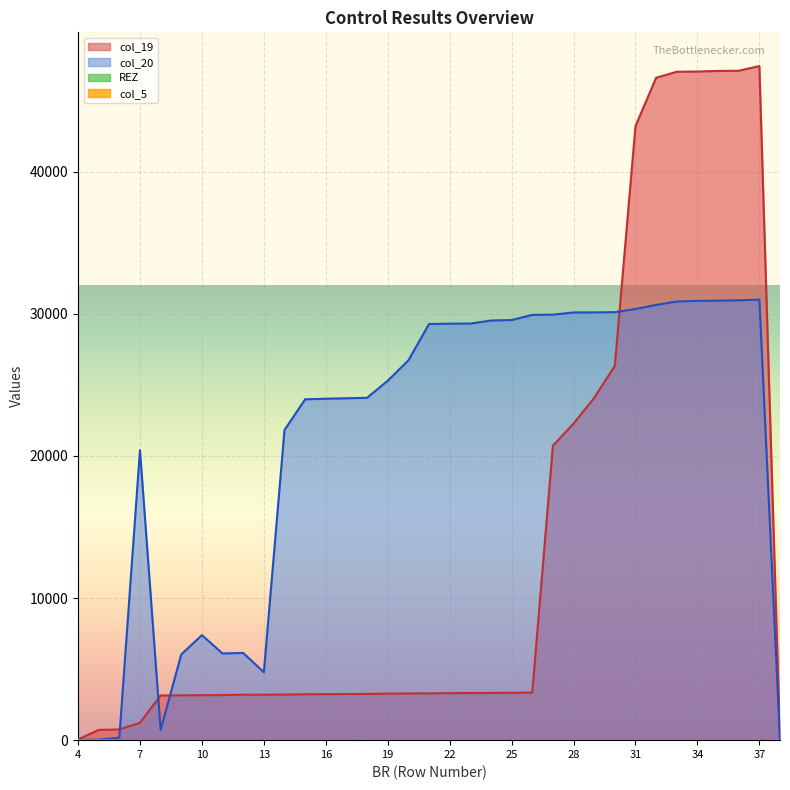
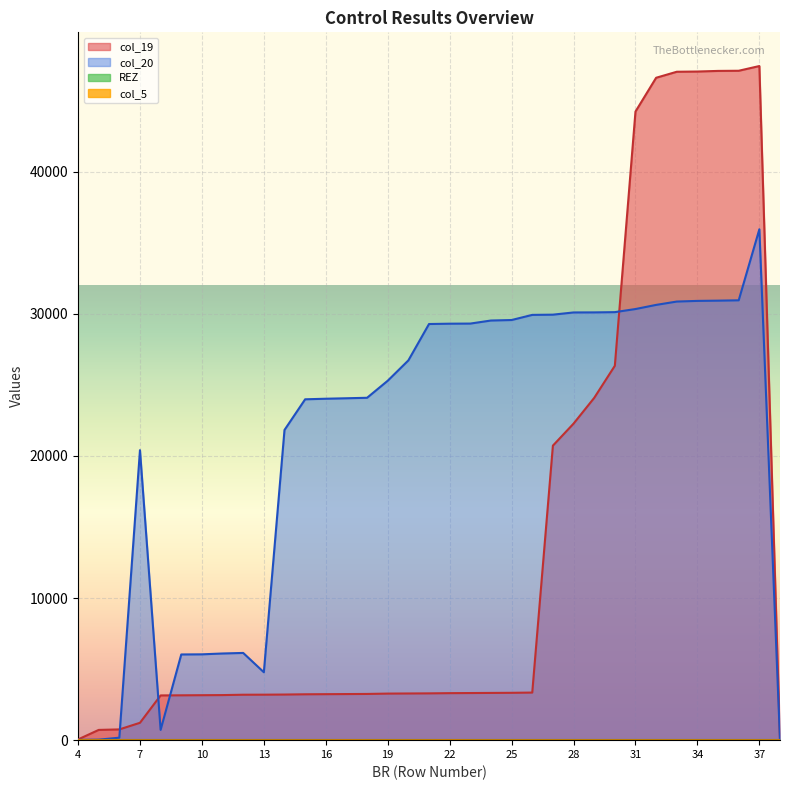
col_20, 10: 7400 -> 6000
col_19, 31: 43200 -> 44200
col_20, 37: 31000 -> 36000
